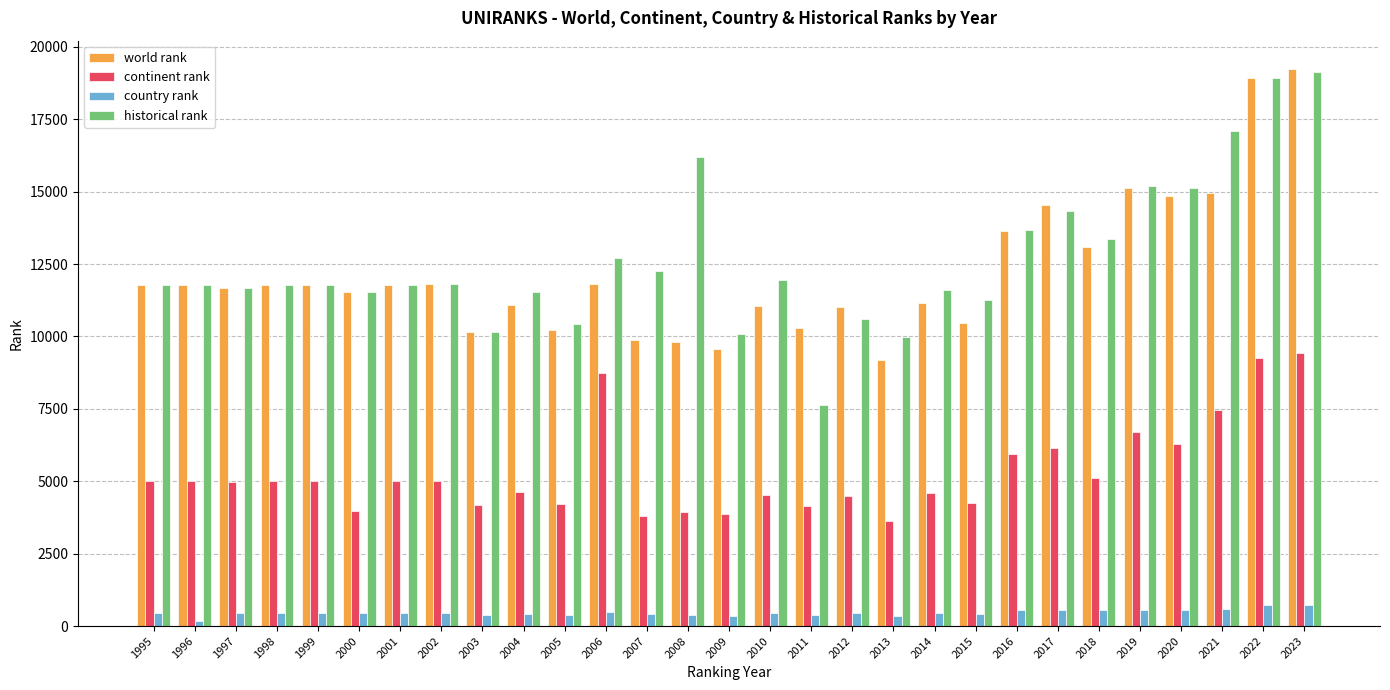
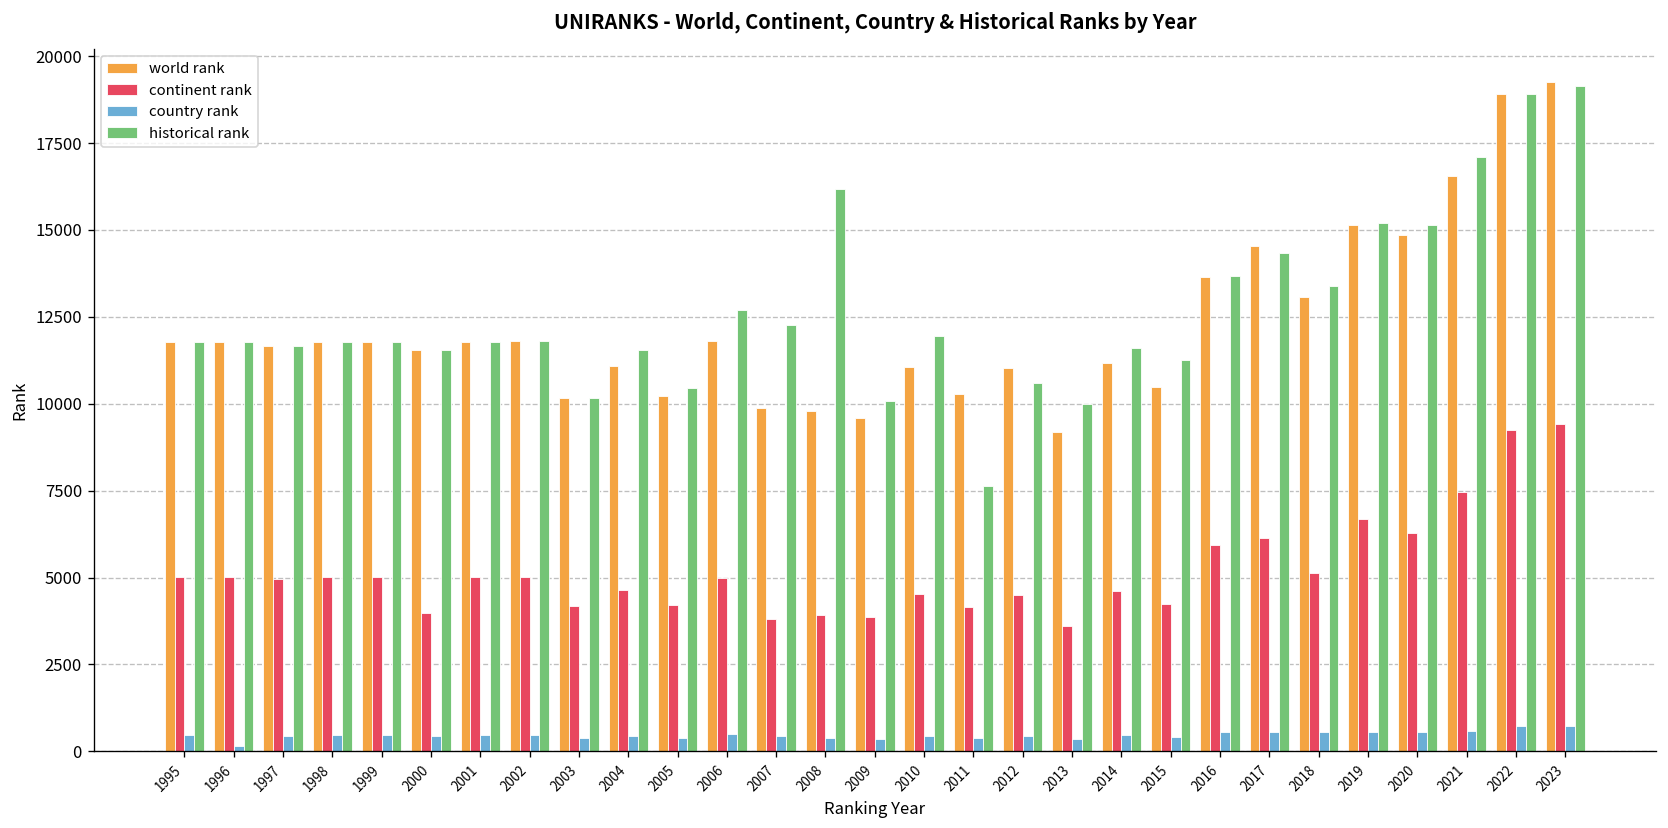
continent rank, 2006: 8700 -> 5000
world rank, 2021: 15000 -> 16600
